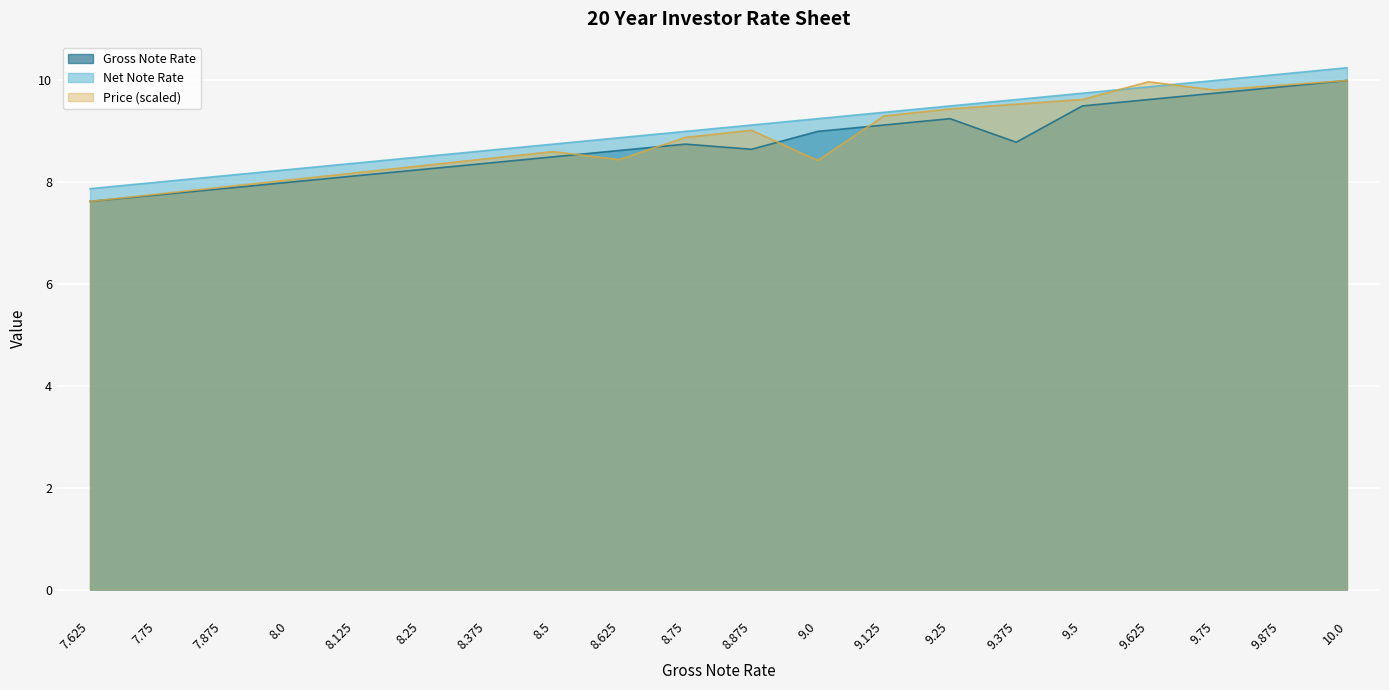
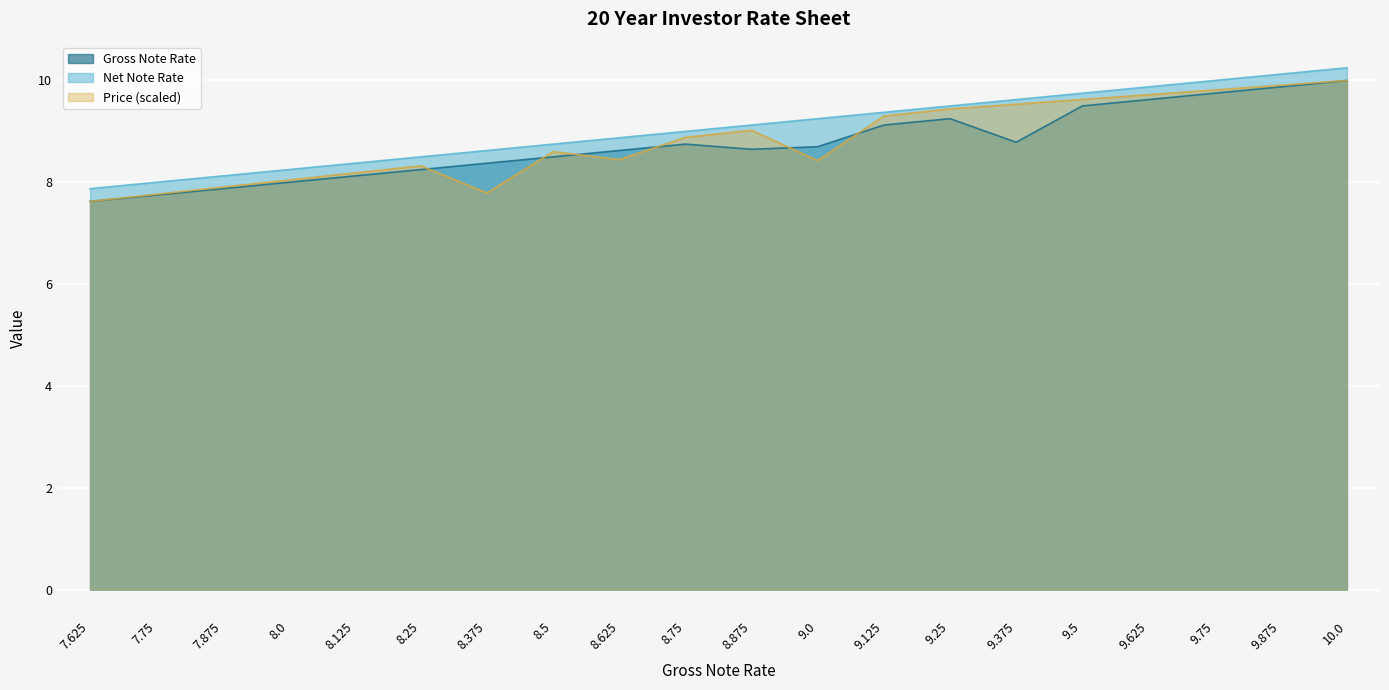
Price (scaled), 8.375: 8.5 -> 7.8
Gross Note Rate, 9.0: 9.0 -> 8.7
Price (scaled), 9.625: 10.0 -> 9.7
